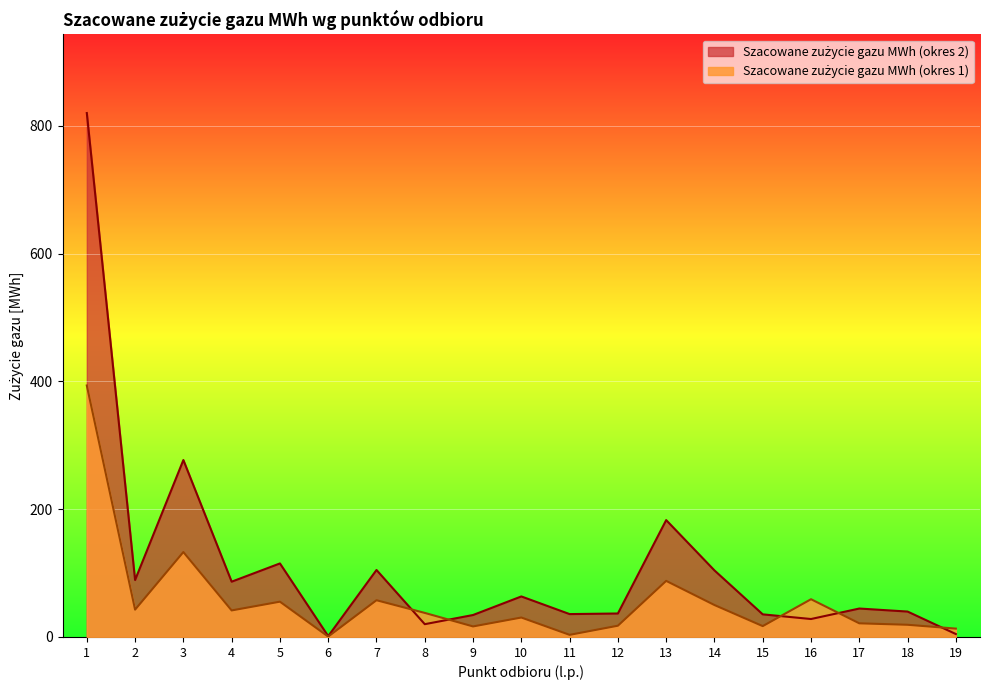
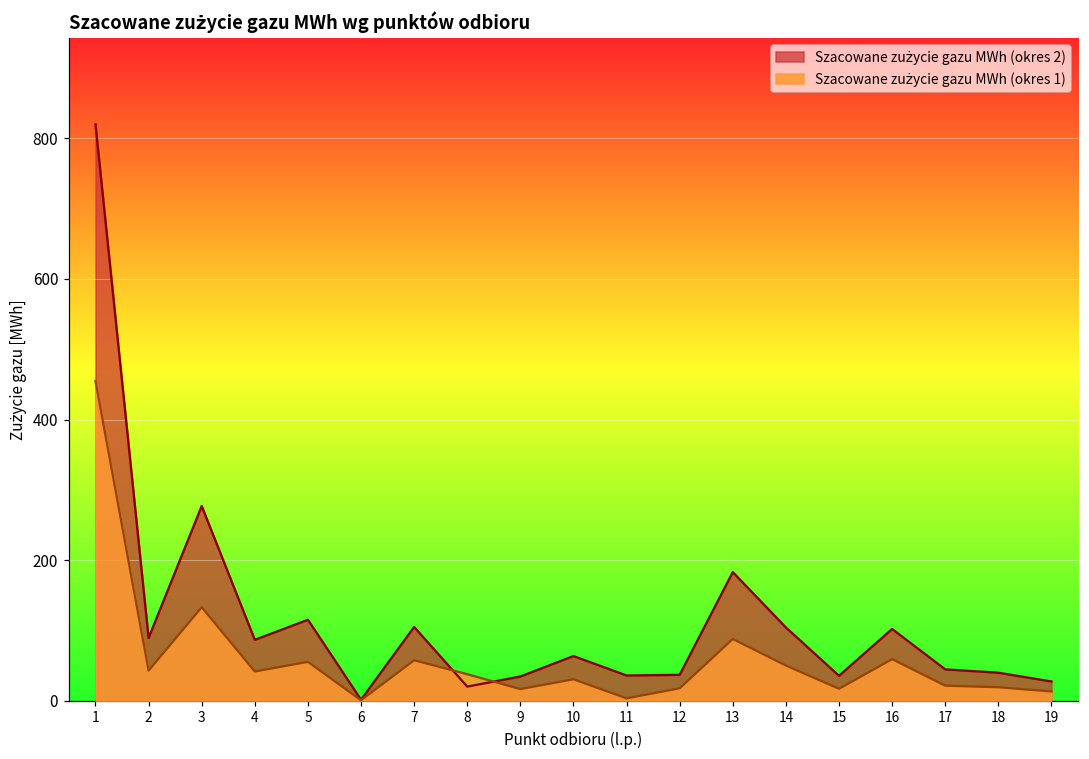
Szacowane zużycie gazu MWh (okres 1), 1: 390 -> 450
Szacowane zużycie gazu MWh (okres 2), 16: 30 -> 100
Szacowane zużycie gazu MWh (okres 2), 19: 0 -> 30
